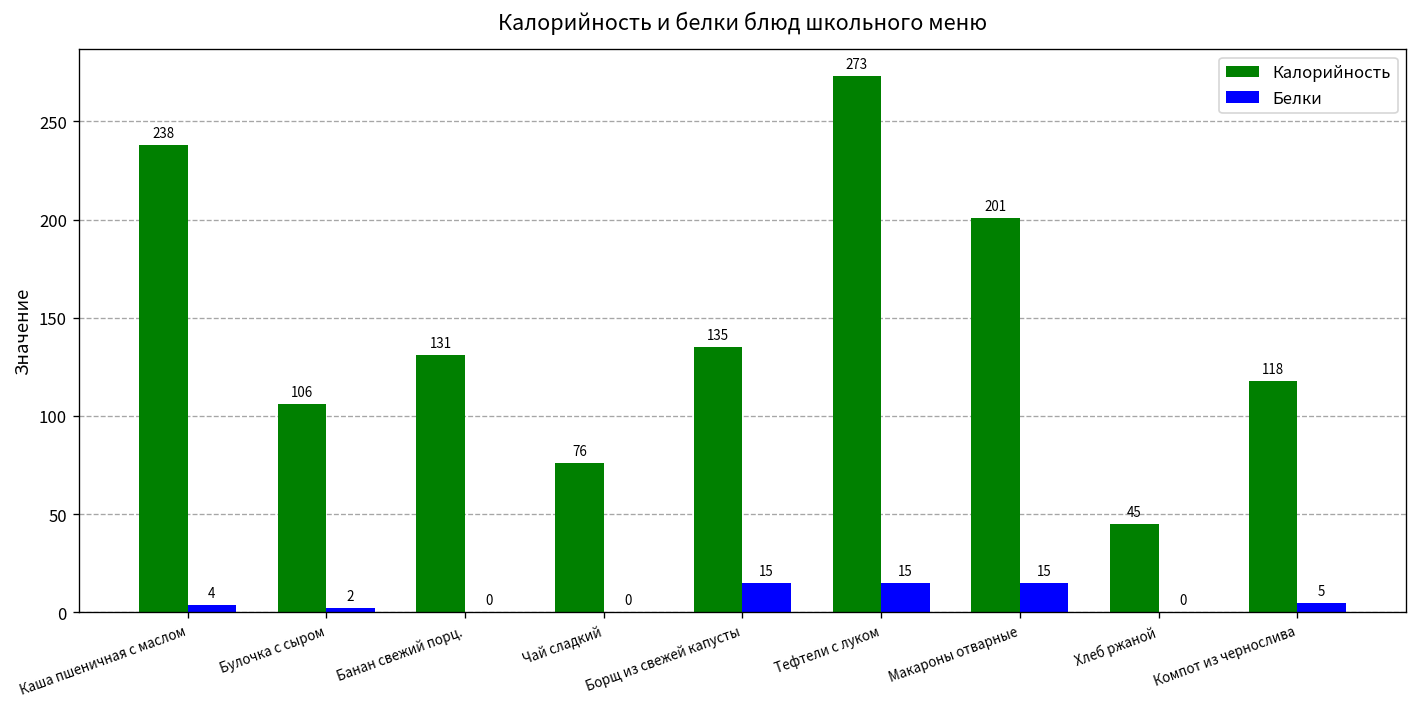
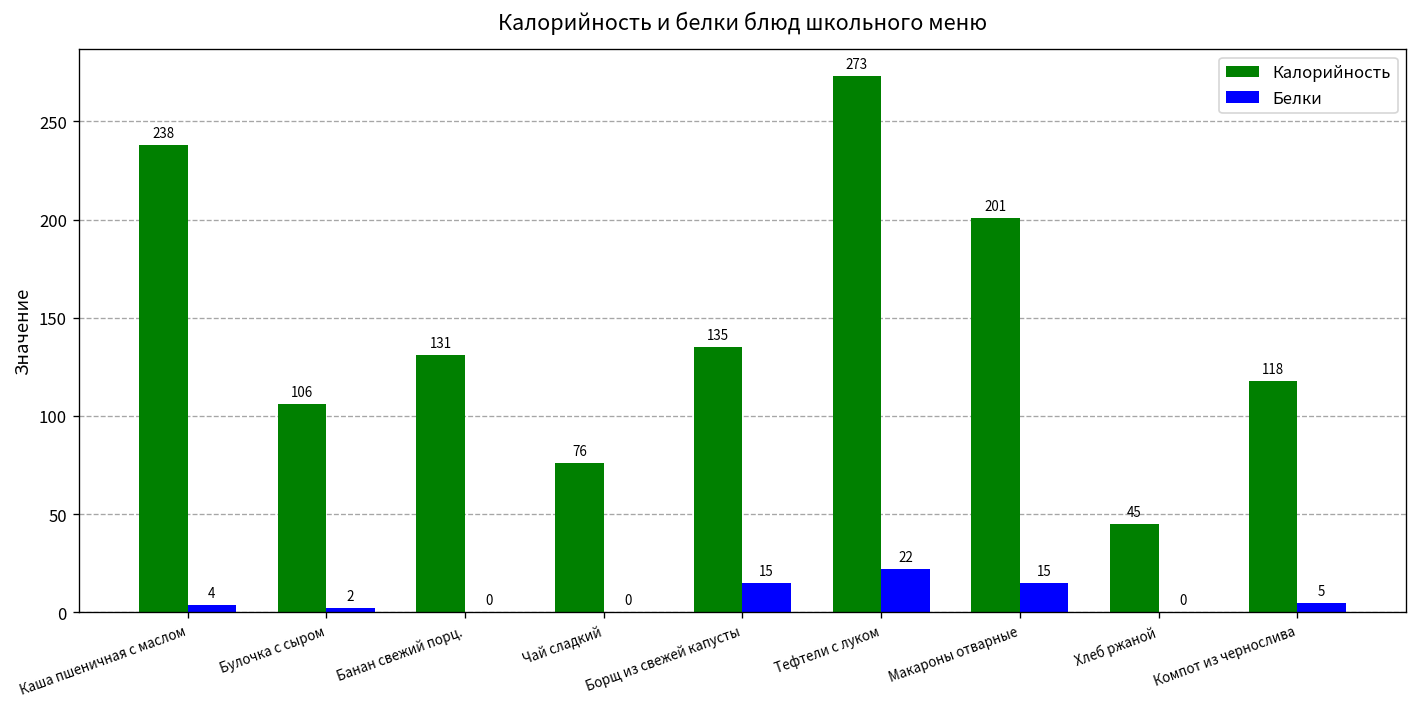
Белки, Тефтели с луком: 15 -> 22
